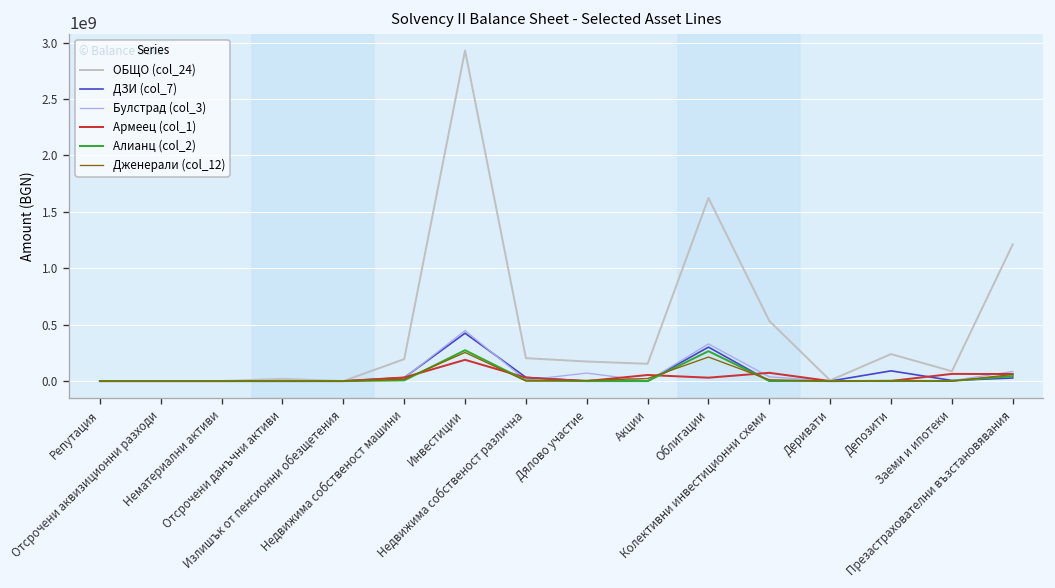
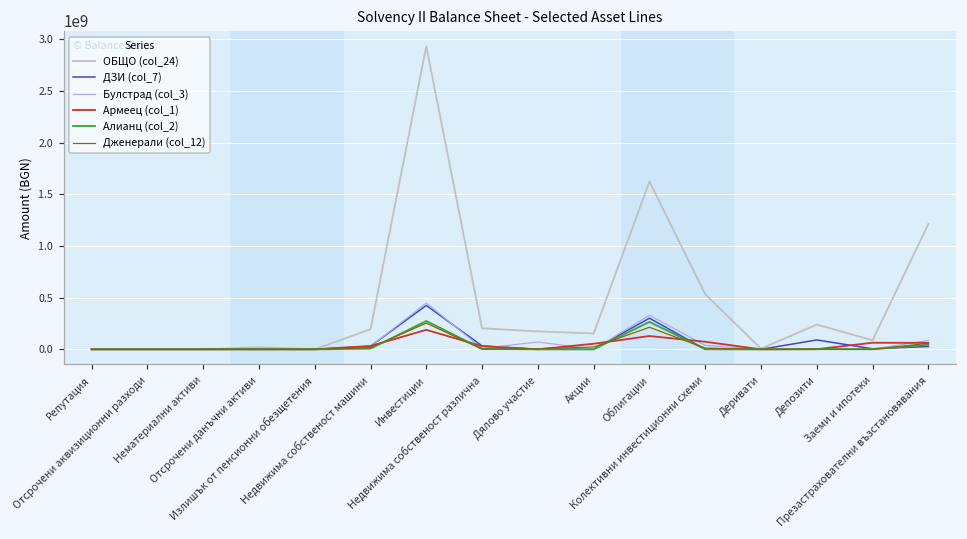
Армеец (col_1), Облигации: 0 -> 100000000
